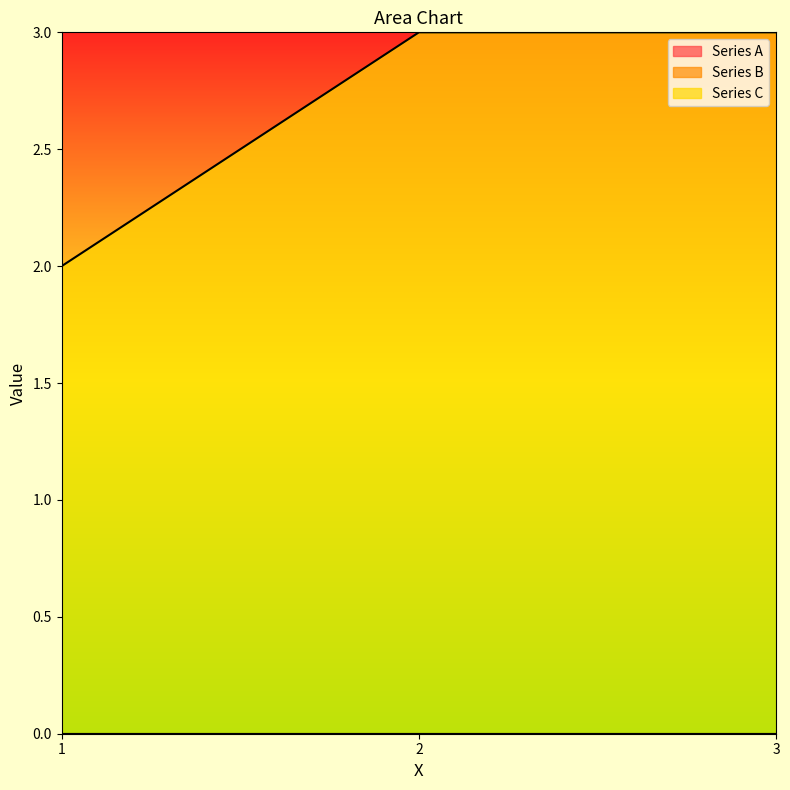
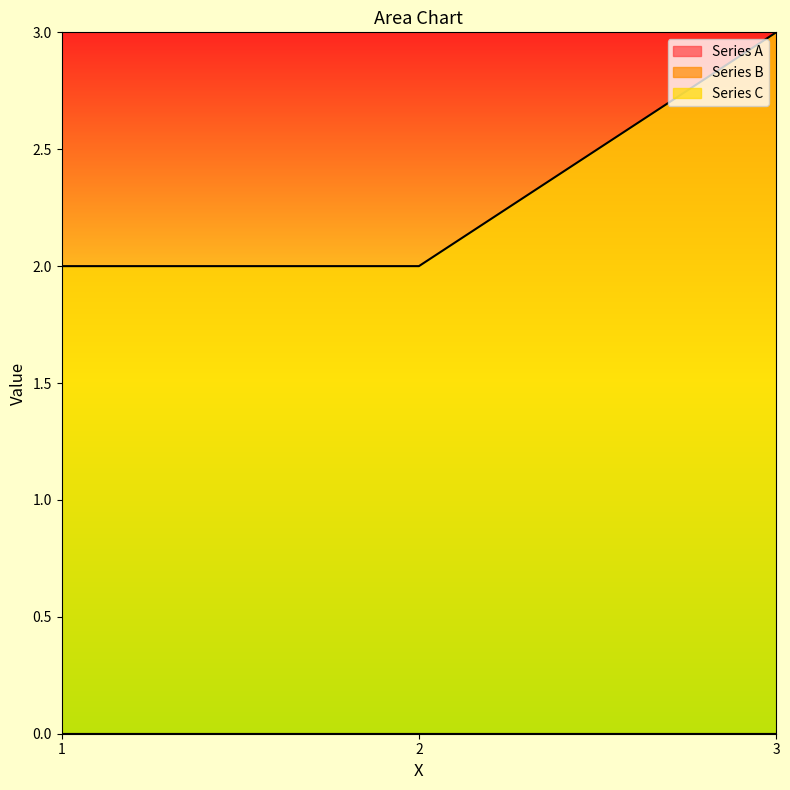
Series C, 2: 3 -> 2
